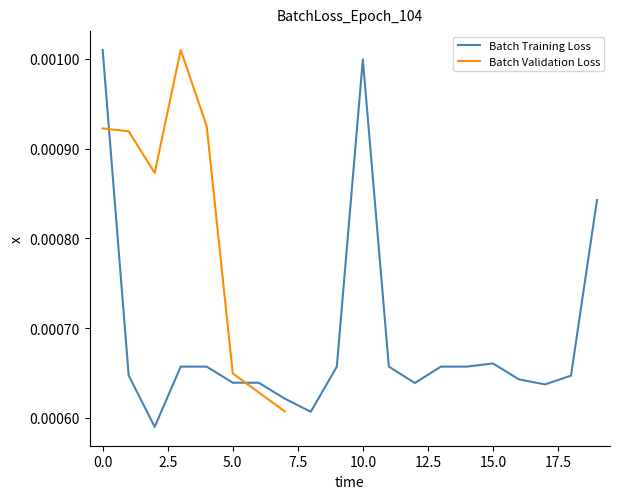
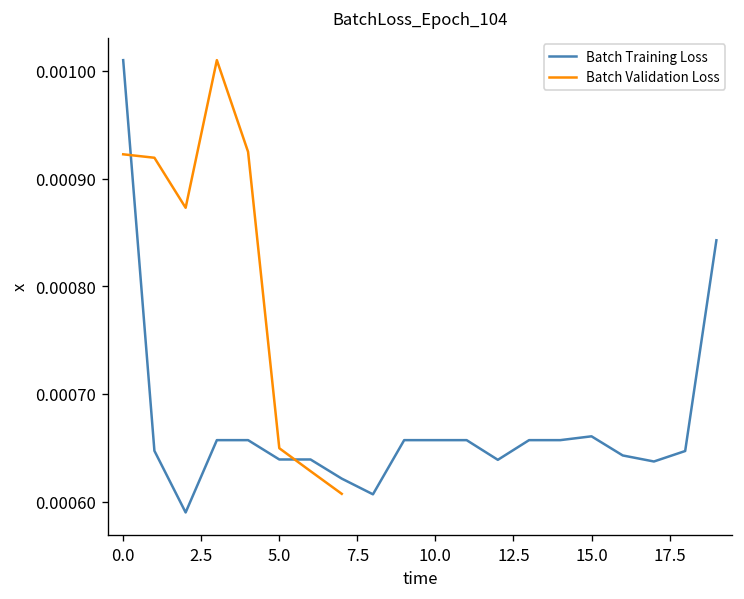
Batch Training Loss, 10.0: 0.00100 -> 0.00066
